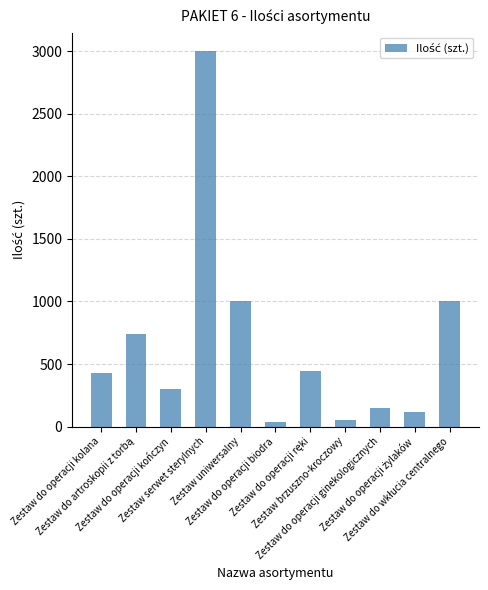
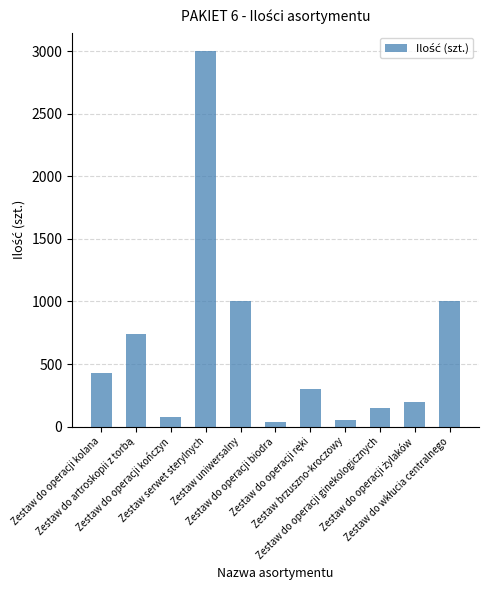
Zestaw do operacji kończyn: 300 -> 70
Zestaw do operacji ręki: 450 -> 300
Zestaw do operacji żylaków: 120 -> 200
